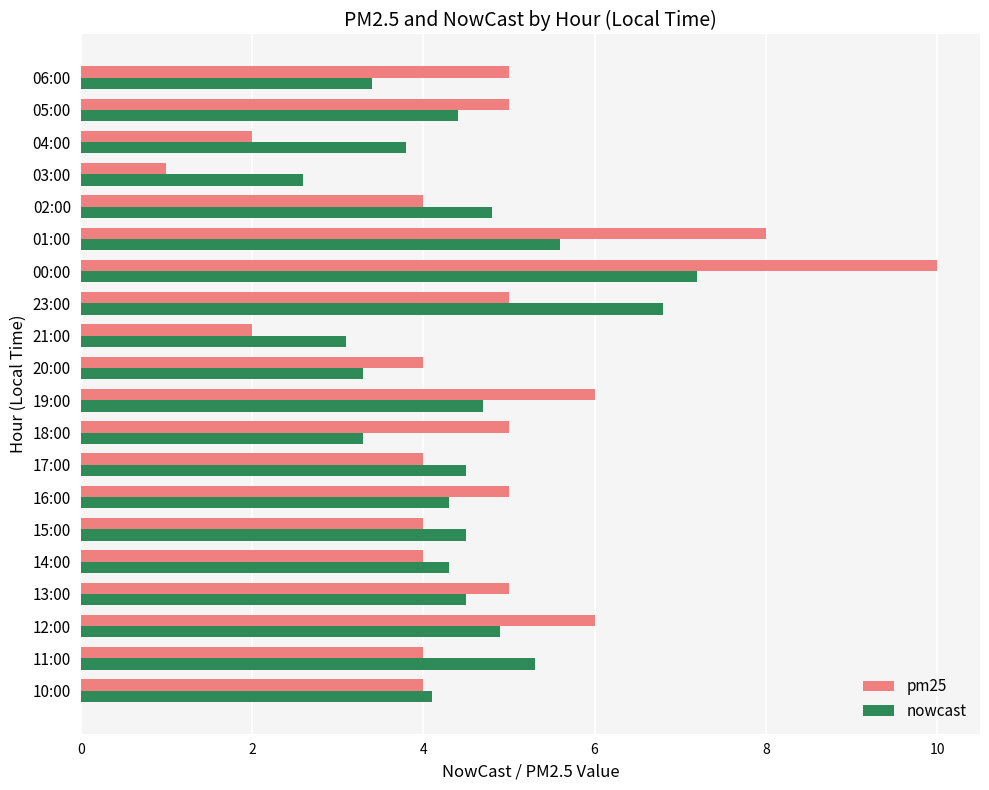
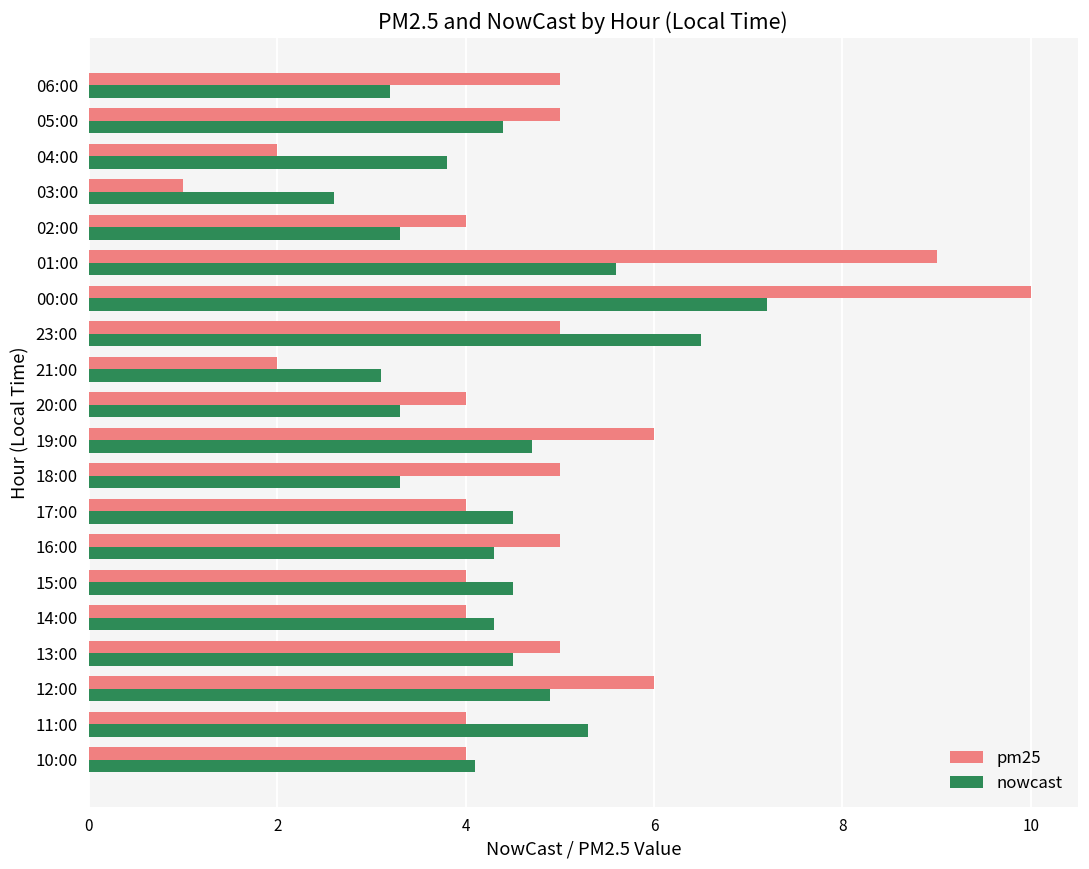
nowcast, 06:00: 3.4 -> 3.2
nowcast, 02:00: 4.8 -> 3.3
pm25, 01:00: 8 -> 9
nowcast, 23:00: 6.8 -> 6.5
